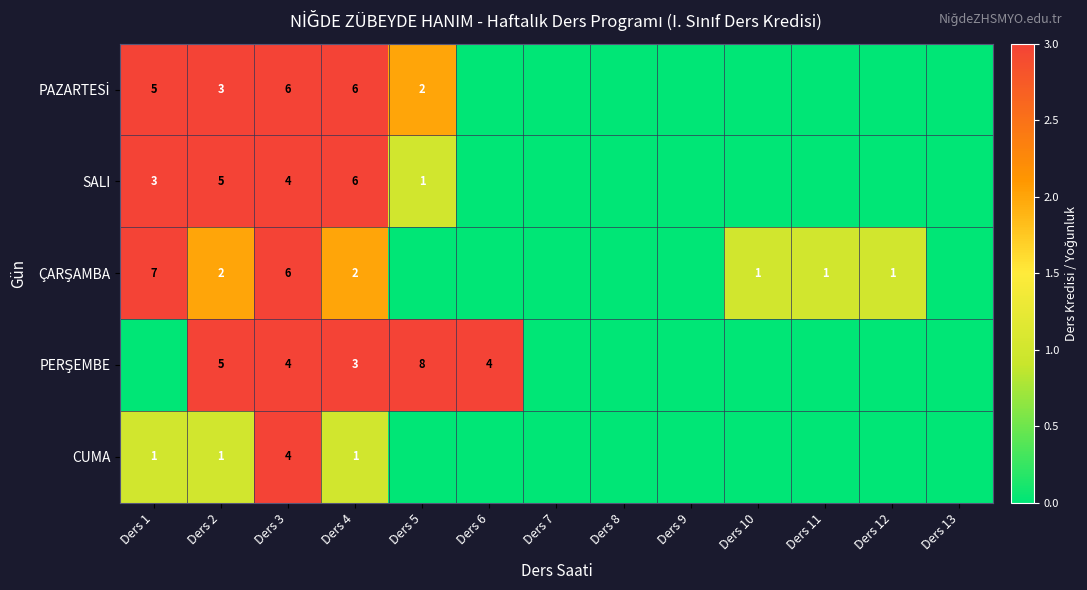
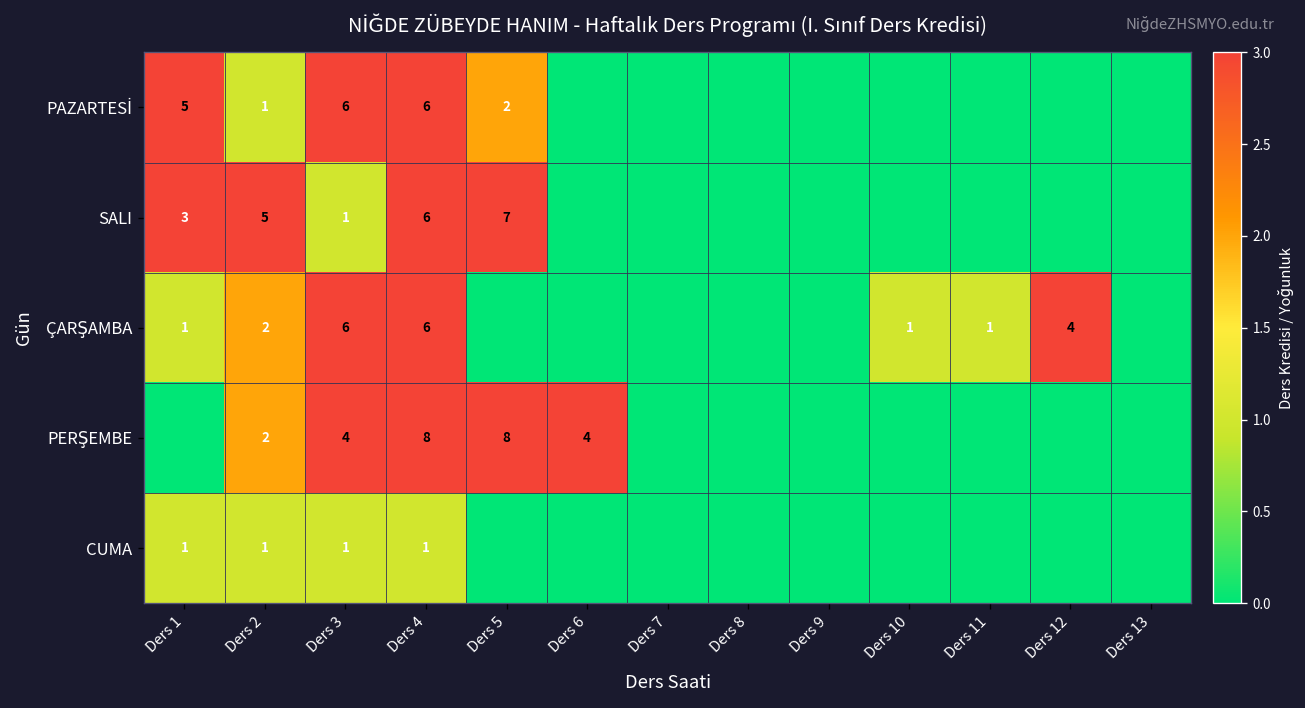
PAZARTESİ, Ders 2: 3 -> 1
SALI, Ders 3: 4 -> 1
SALI, Ders 5: 1 -> 7
ÇARŞAMBA, Ders 1: 7 -> 1
ÇARŞAMBA, Ders 4: 2 -> 6
ÇARŞAMBA, Ders 12: 1 -> 4
PERŞEMBE, Ders 2: 5 -> 2
PERŞEMBE, Ders 4: 3 -> 8
CUMA, Ders 3: 4 -> 1
